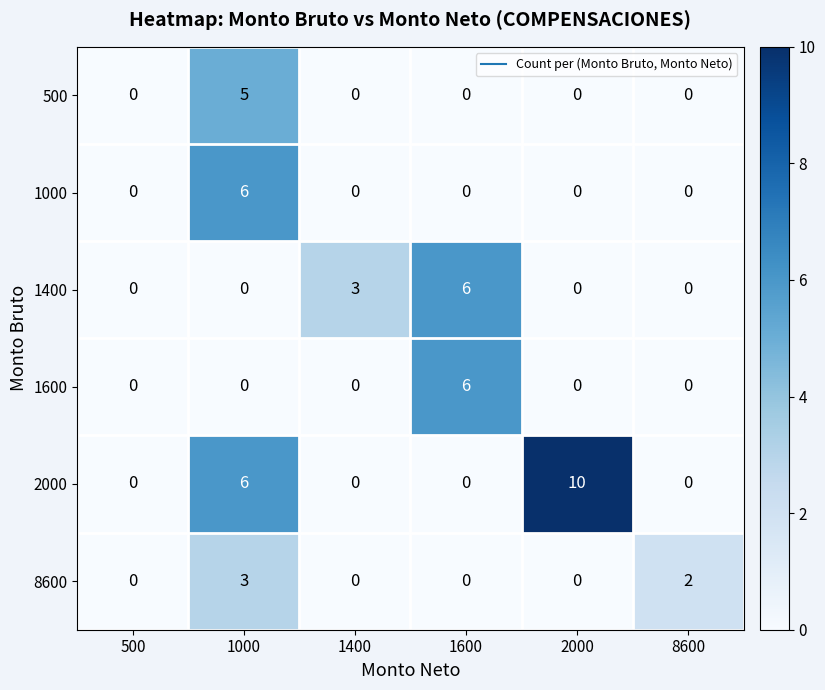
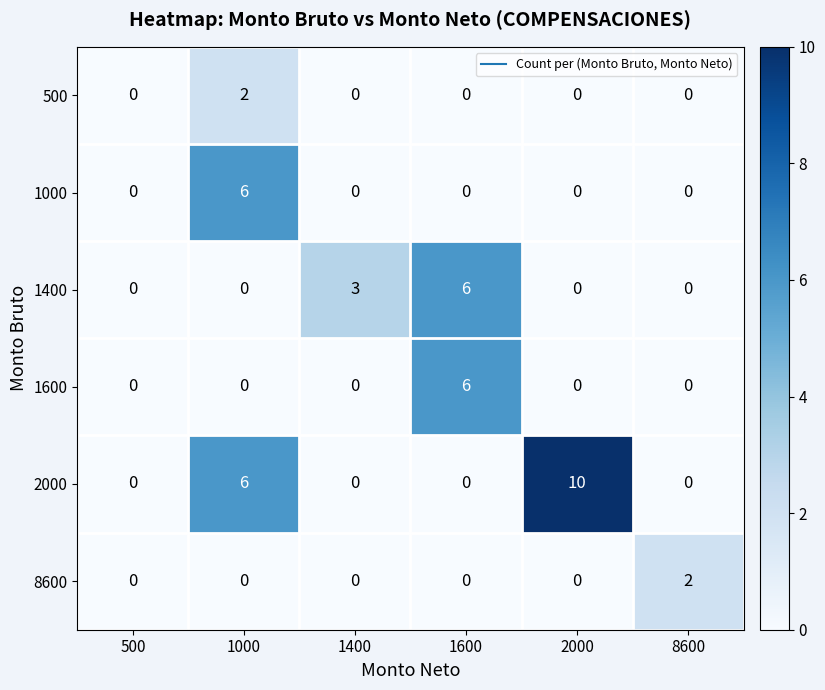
500, 1000: 5 -> 2
8600, 1000: 3 -> 0
